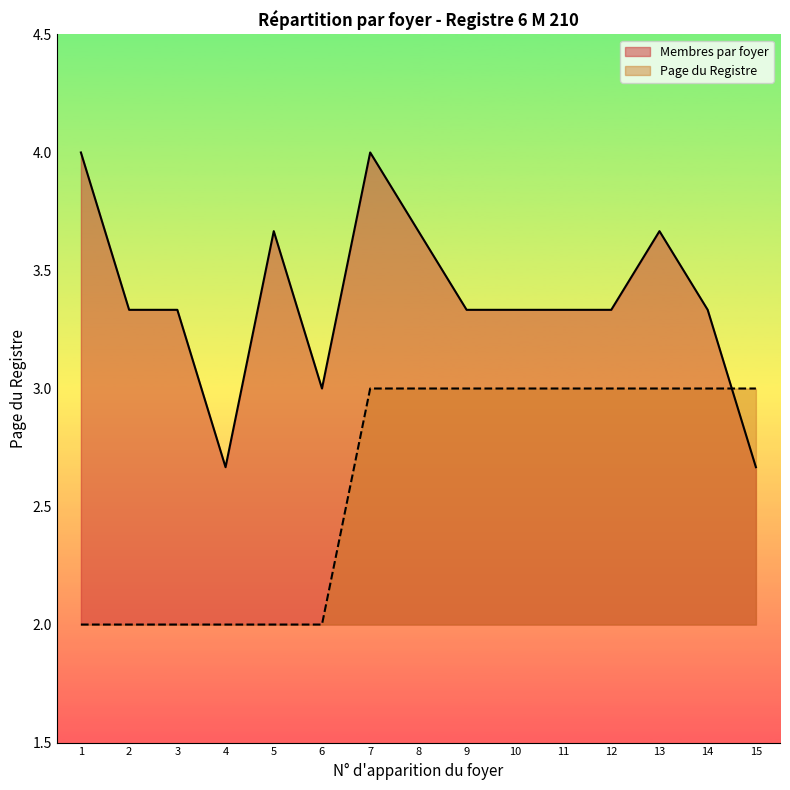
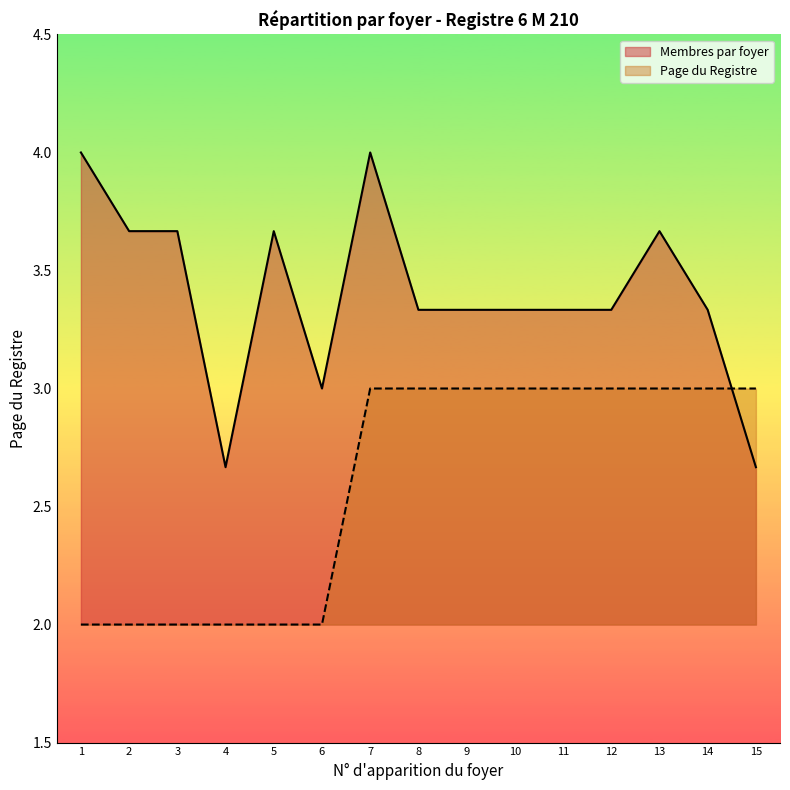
Membres par foyer, 2: 3.33 -> 3.67
Membres par foyer, 3: 3.33 -> 3.67
Membres par foyer, 8: 3.67 -> 3.33
